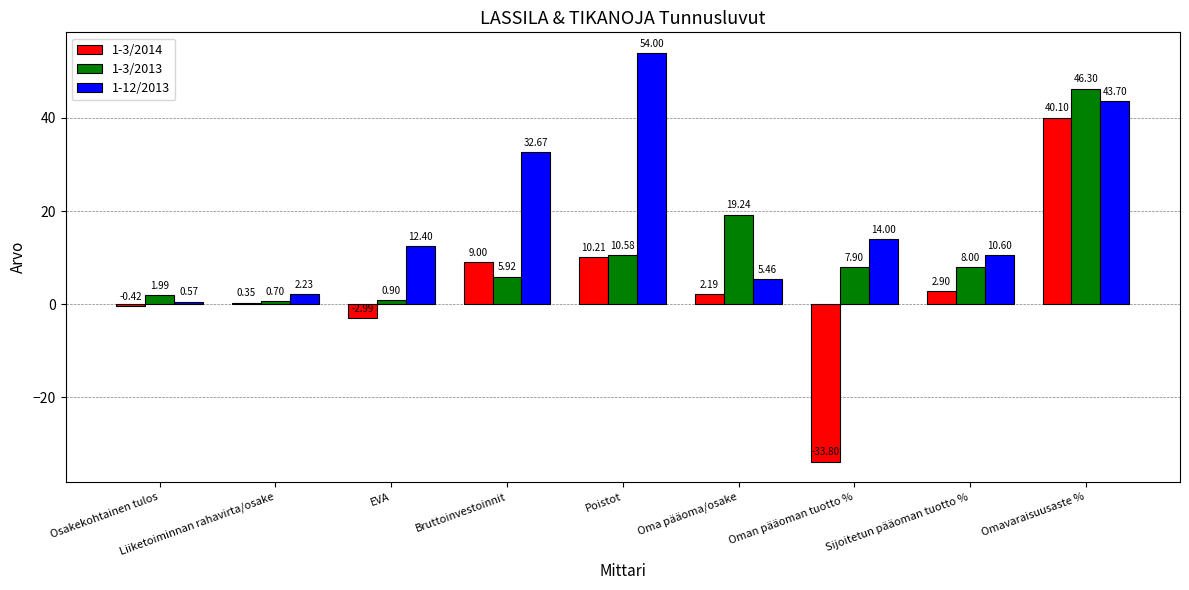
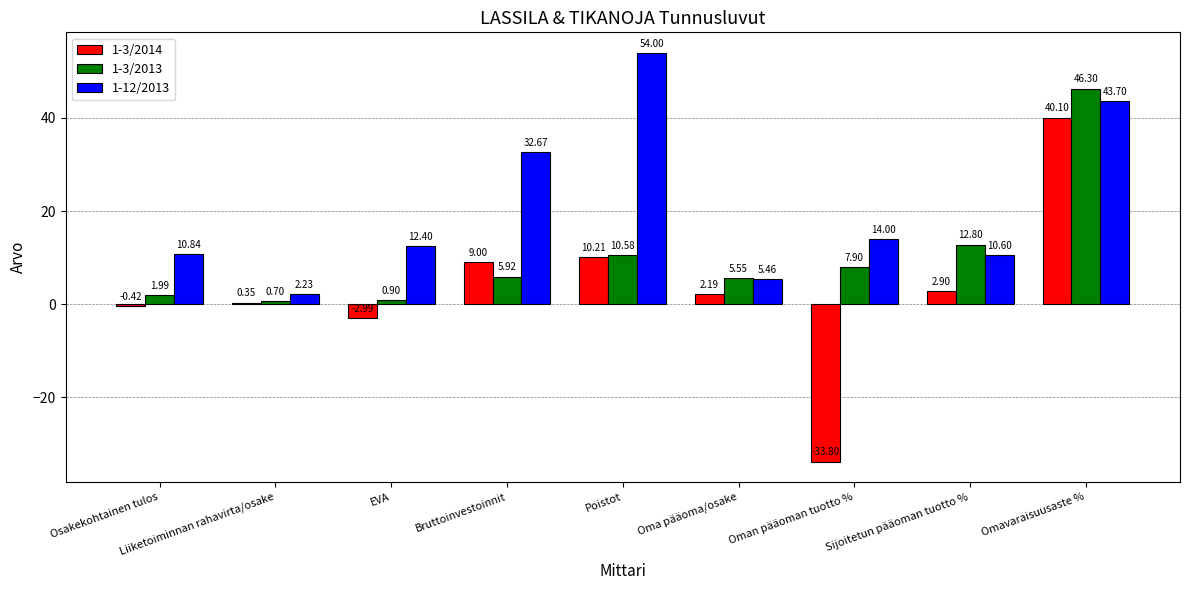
1-12/2013, Osakekohtainen tulos: 0.57 -> 10.84
1-3/2013, Oma pääoma/osake: 19.24 -> 5.55
1-3/2013, Sijoitetun pääoman tuotto %: 8.00 -> 12.80
